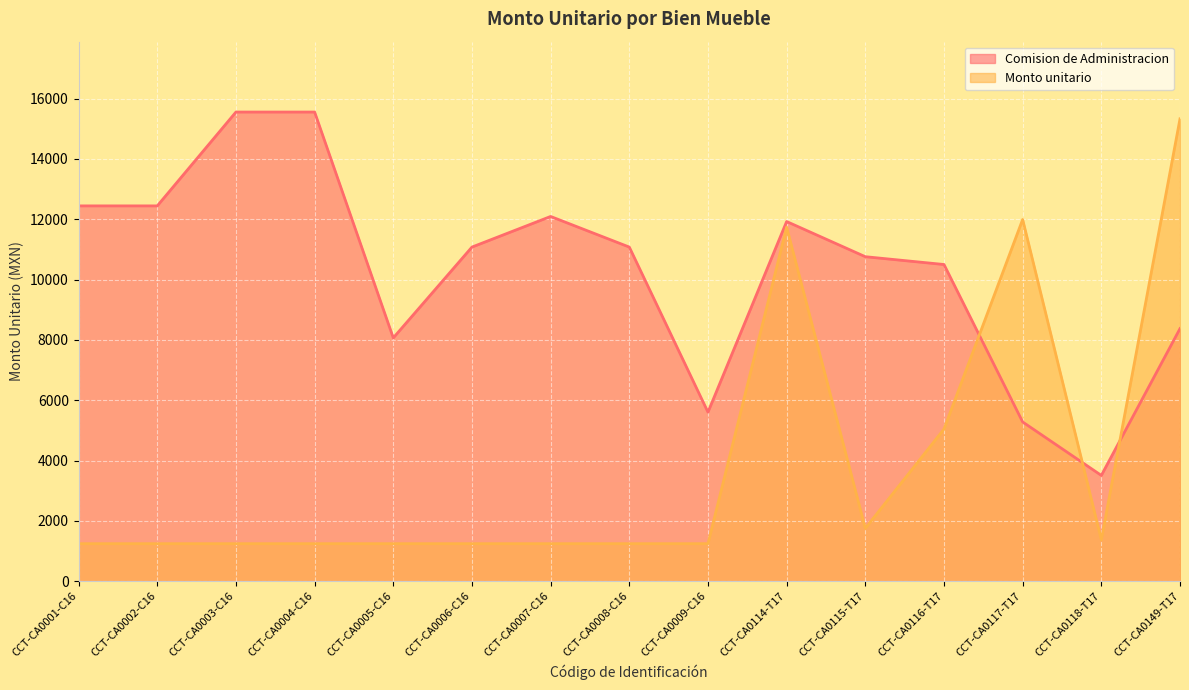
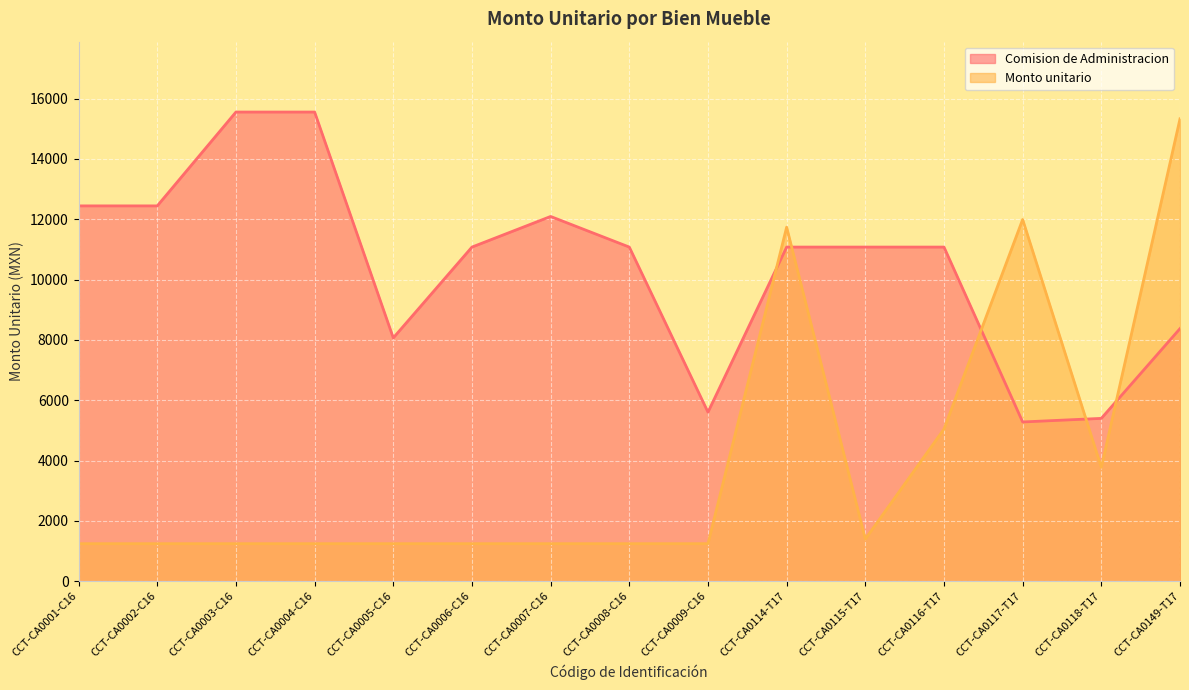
Comision de Administracion, CCT-CA0114-T17: 11900 -> 11100
Comision de Administracion, CCT-CA0115-T17: 10800 -> 11100
Monto unitario, CCT-CA0115-T17: 1800 -> 1400
Comision de Administracion, CCT-CA0116-T17: 10500 -> 11100
Comision de Administracion, CCT-CA0118-T17: 3500 -> 5400
Monto unitario, CCT-CA0118-T17: 1400 -> 3800
